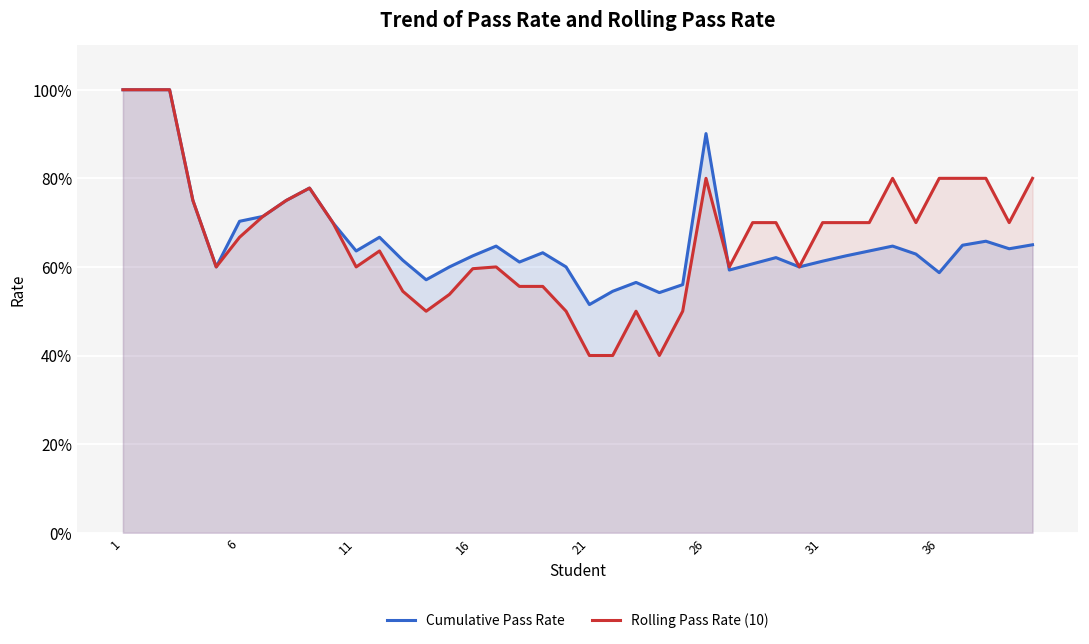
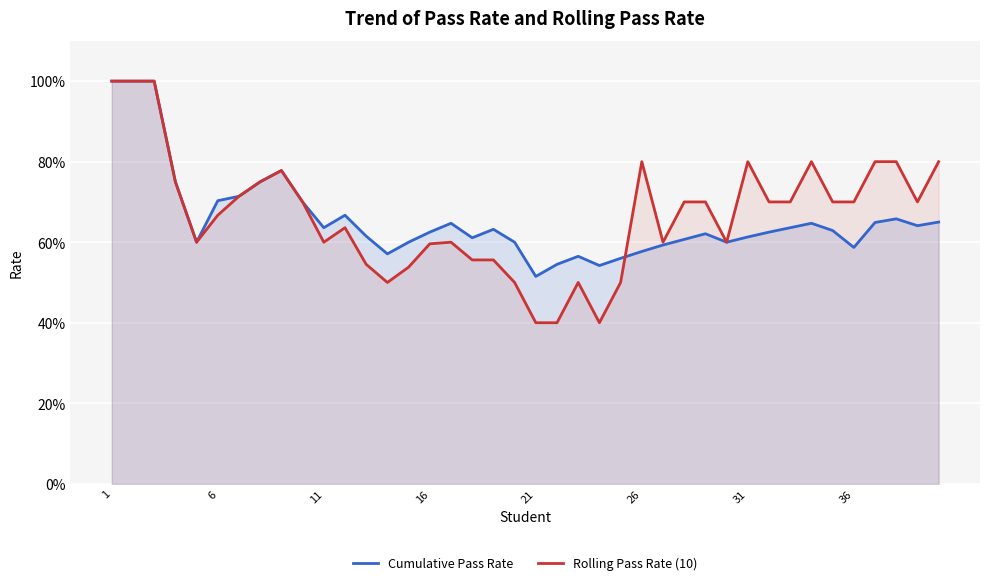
Cumulative Pass Rate, 26: 90% -> 58%
Rolling Pass Rate (10), 31: 70% -> 80%
Rolling Pass Rate (10), 36: 80% -> 70%
